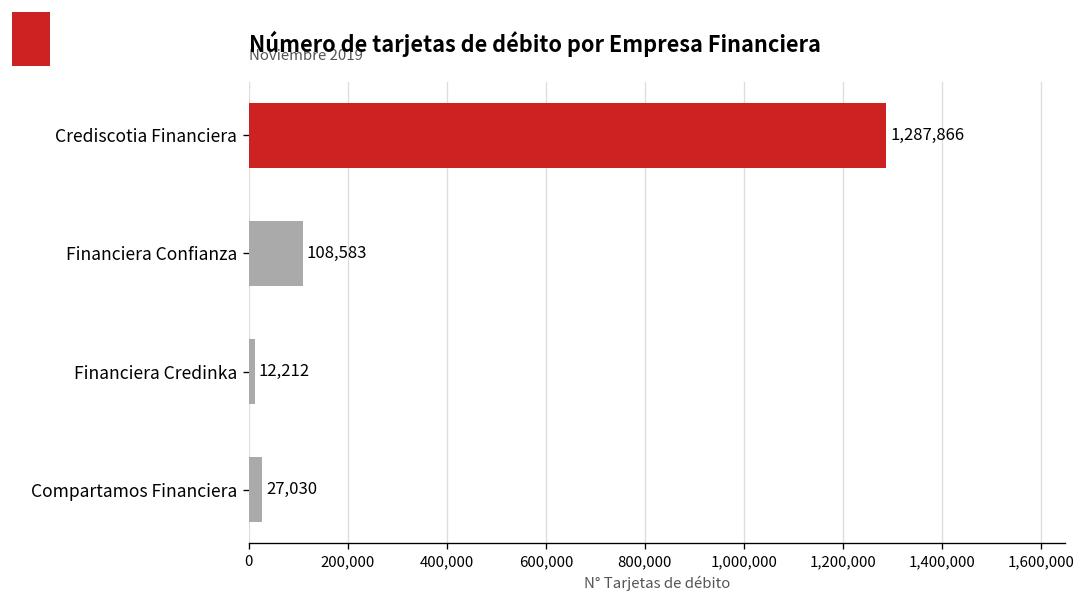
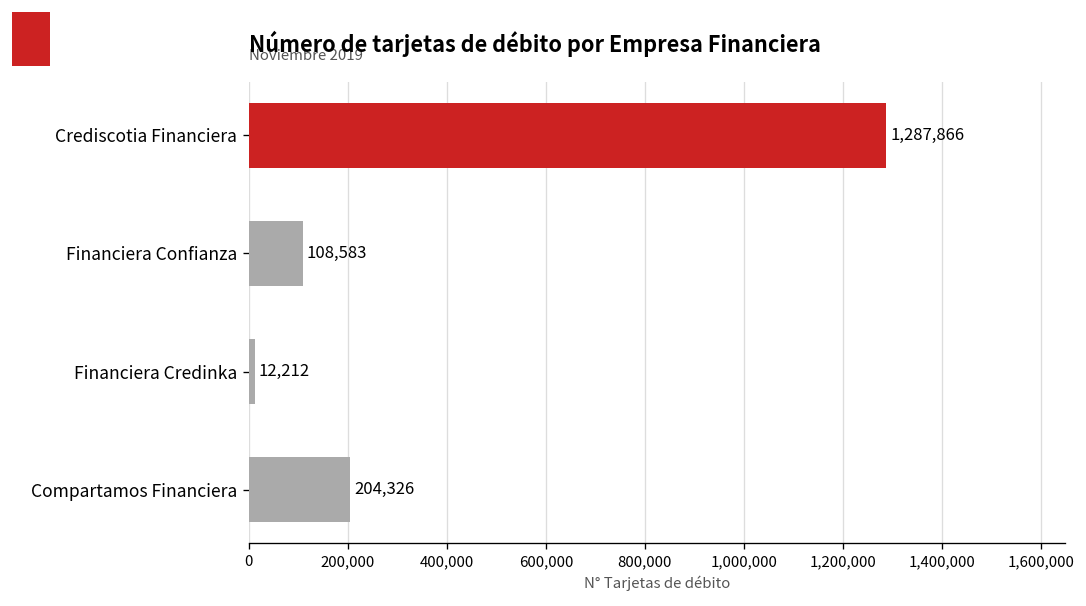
Compartamos Financiera: 27,030 -> 204,326
